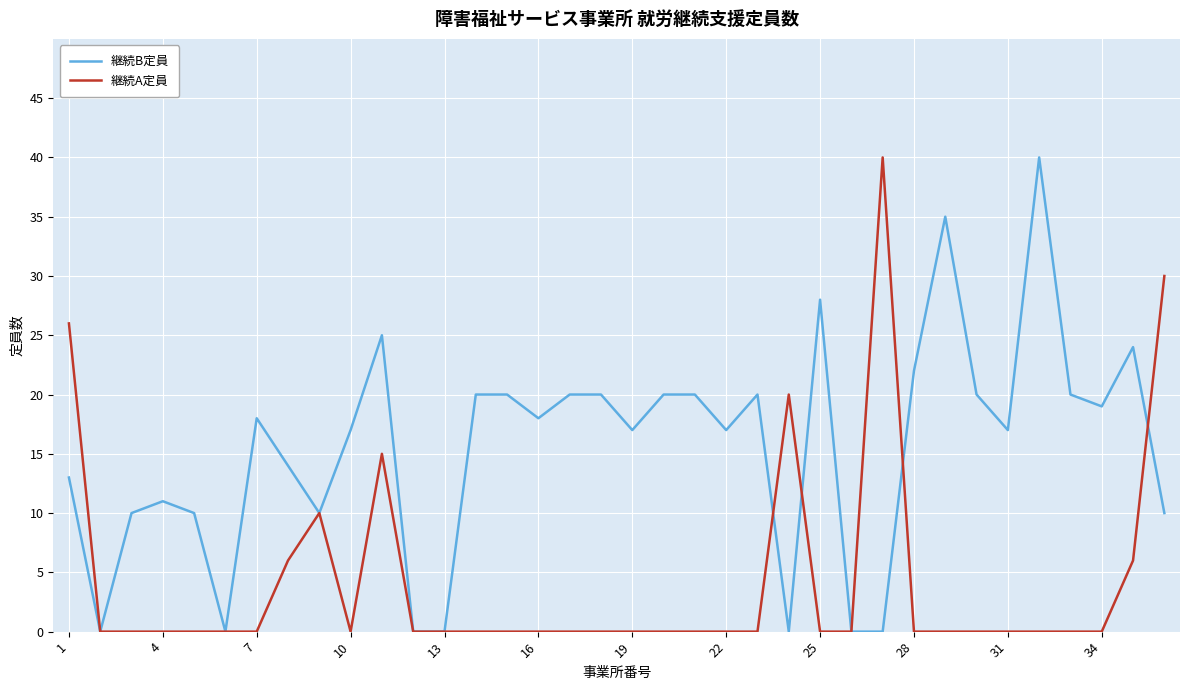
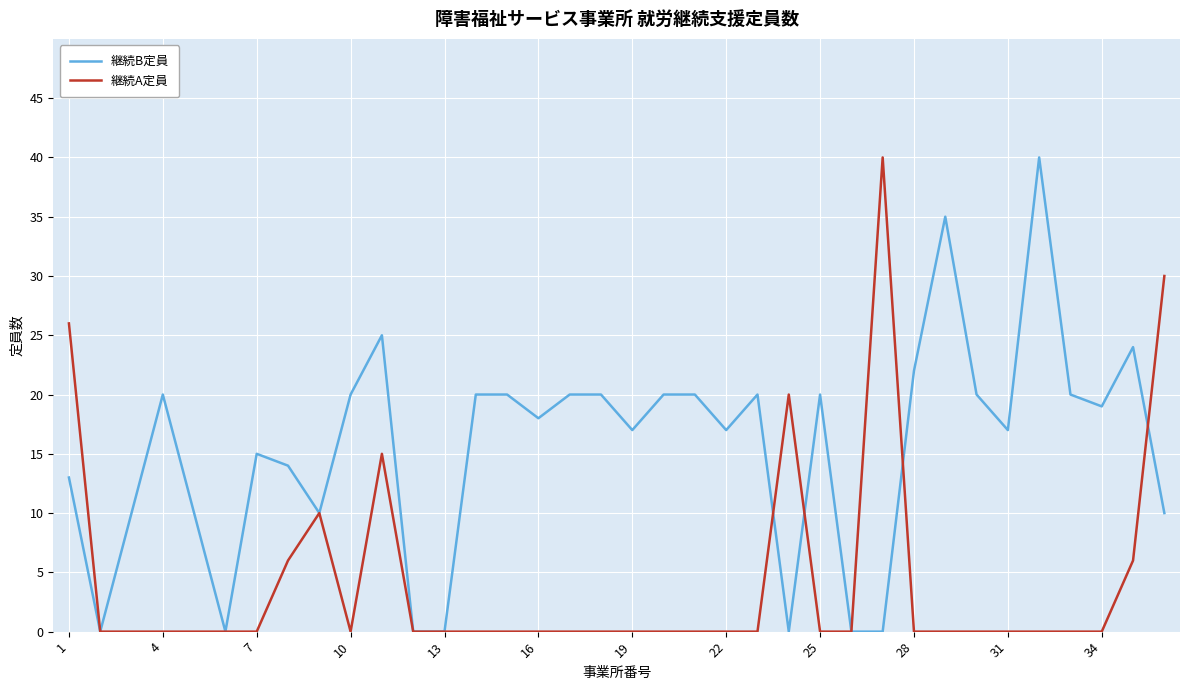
継続B定員, 4: 11 -> 20
継続B定員, 7: 18 -> 15
継続B定員, 10: 17 -> 20
継続B定員, 25: 28 -> 20
